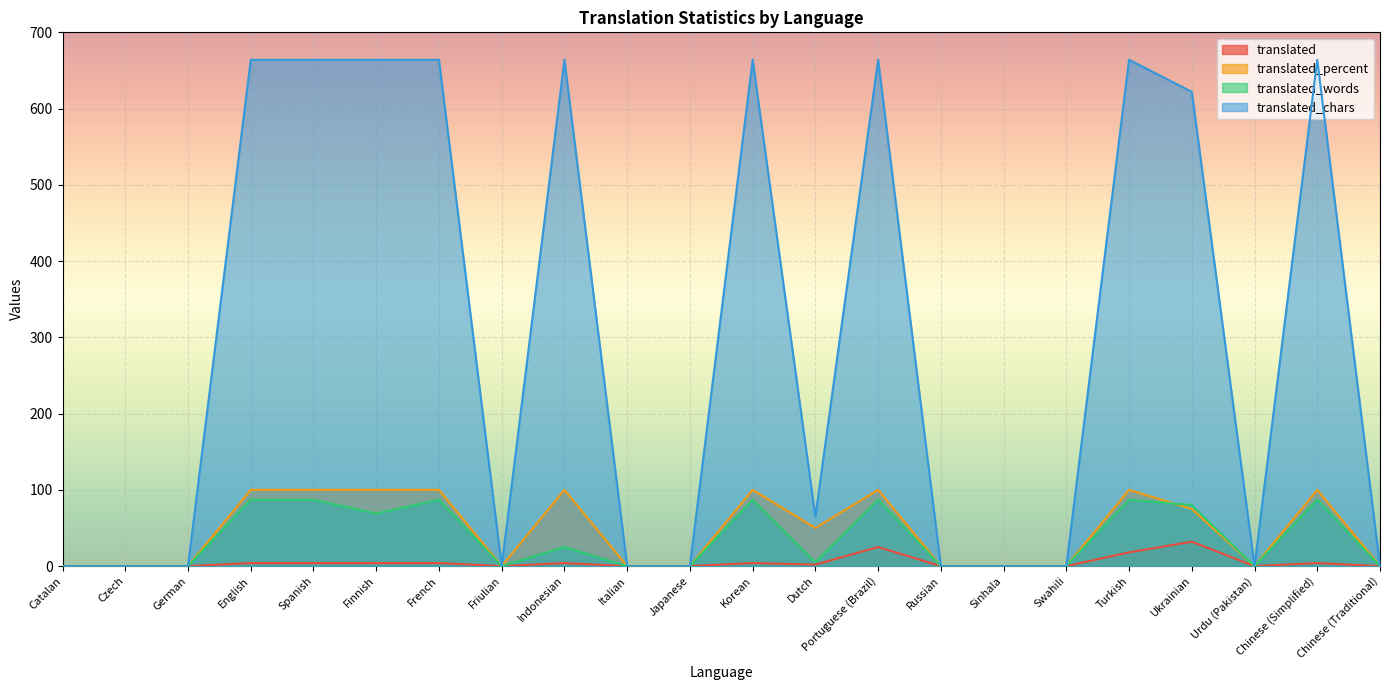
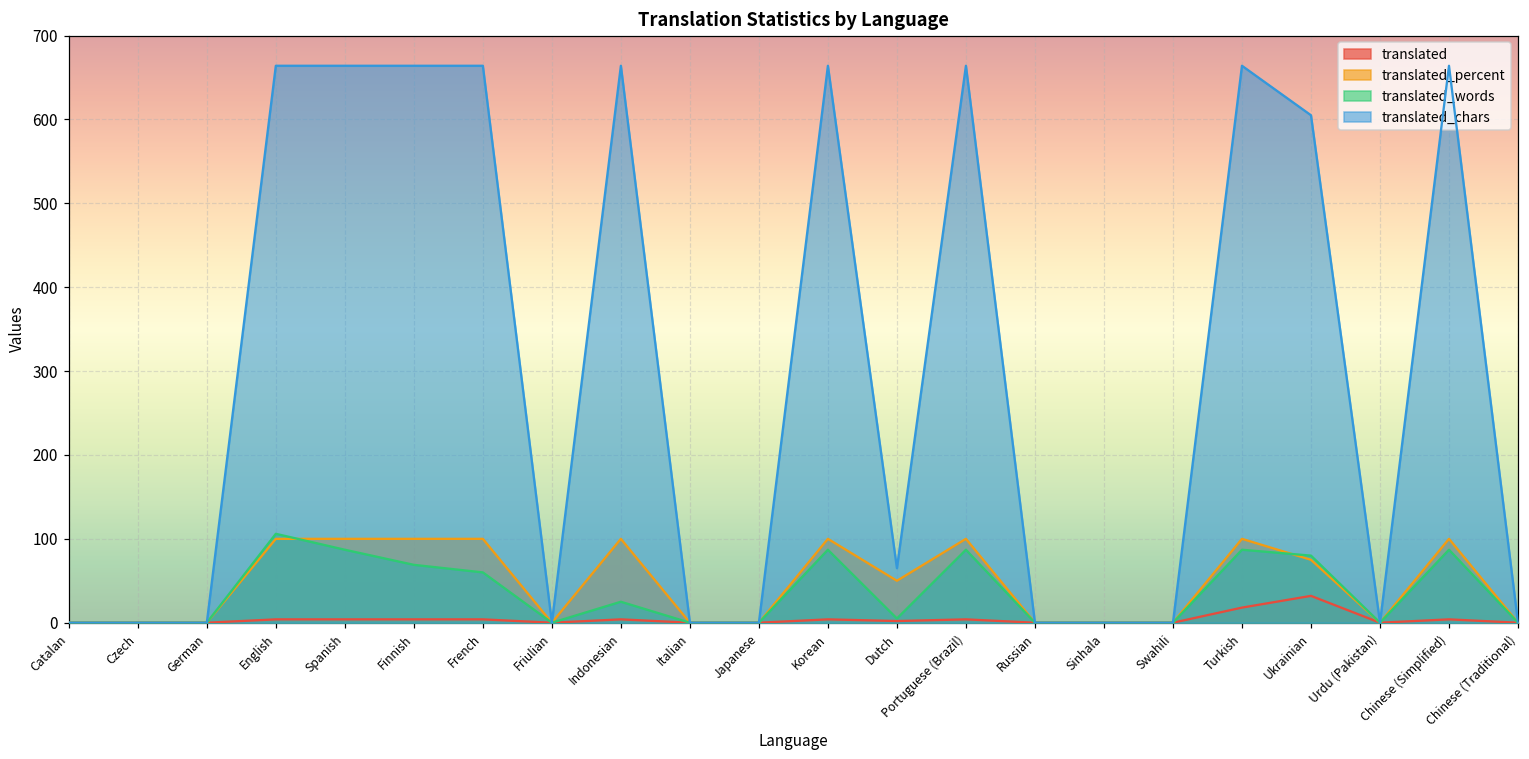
translated_words, English: 90 -> 110
translated_words, French: 90 -> 60
translated, Portuguese (Brazil): 30 -> 0
translated_chars, Ukrainian: 620 -> 610
